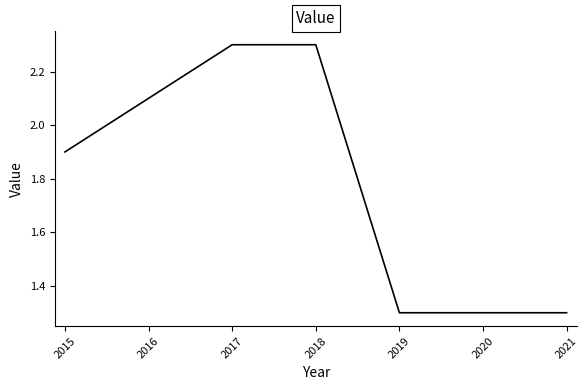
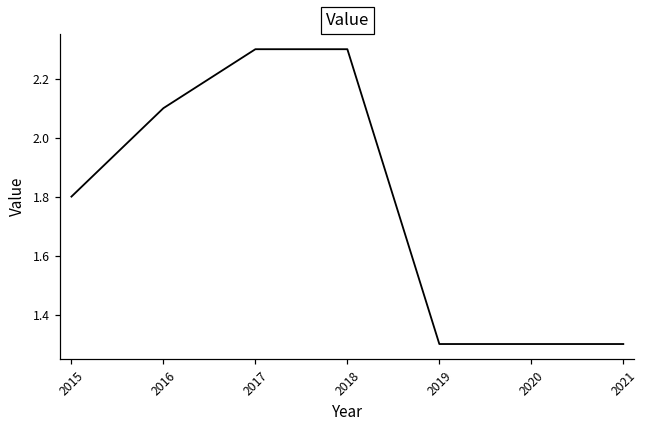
2015: 1.9 -> 1.8
